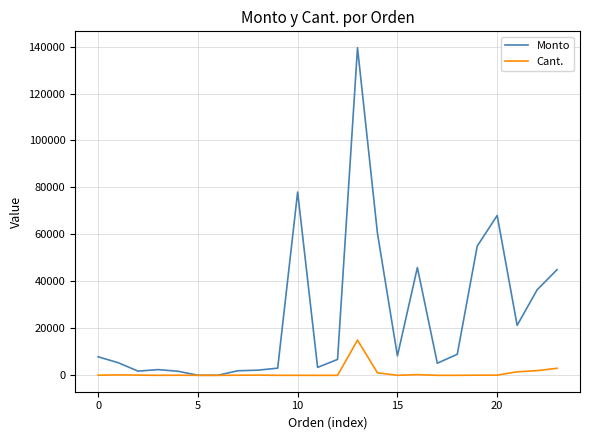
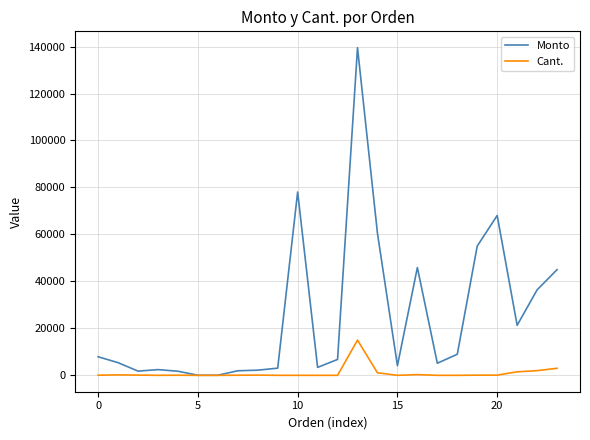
Monto, 15: 8000 -> 4000
